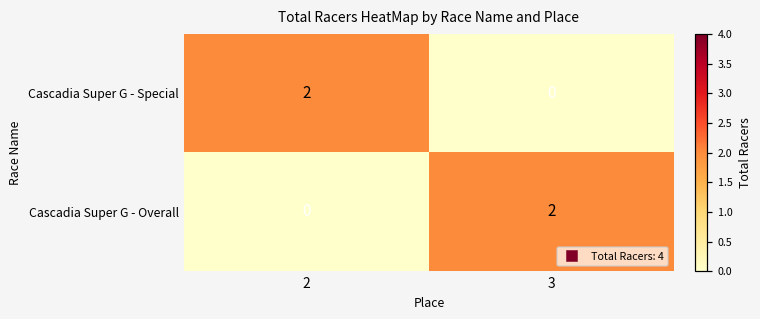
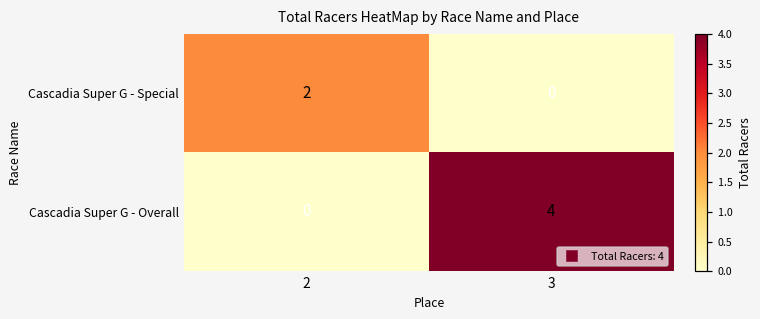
Cascadia Super G - Overall, 3: 2 -> 4
